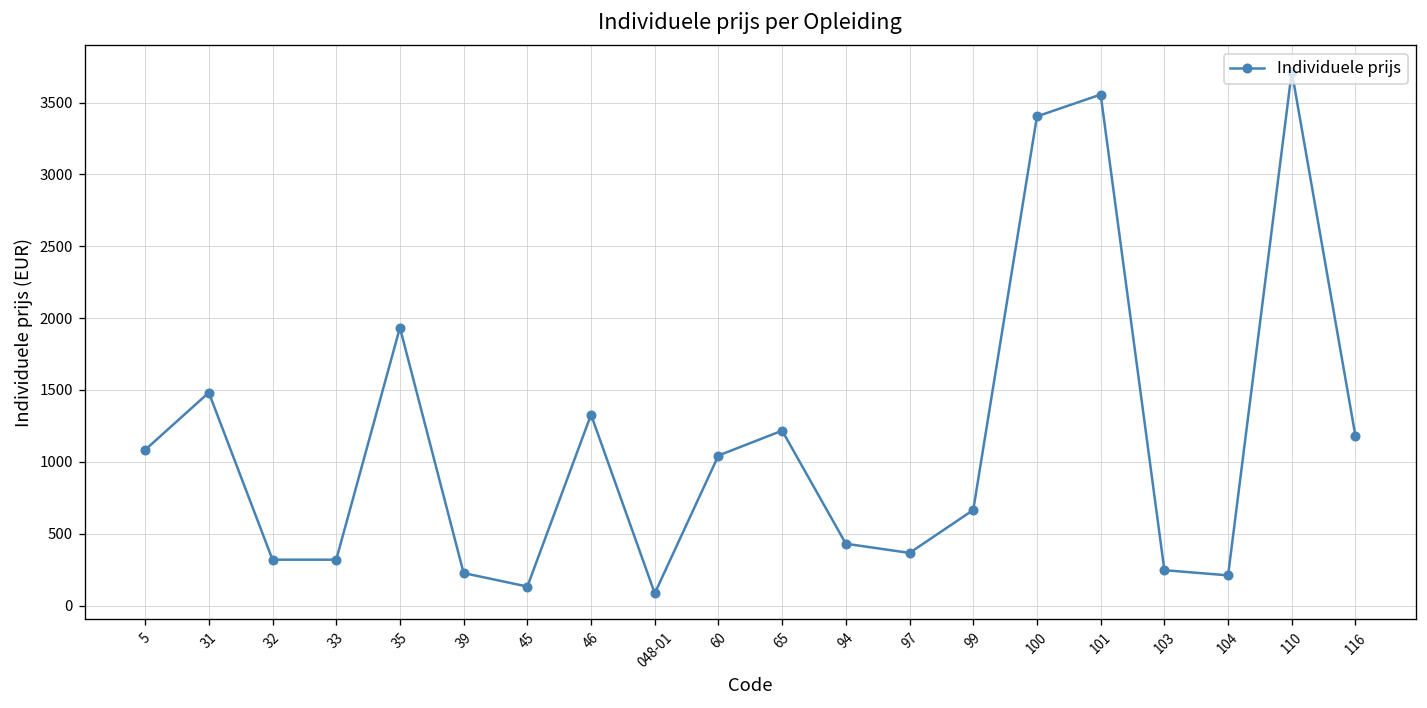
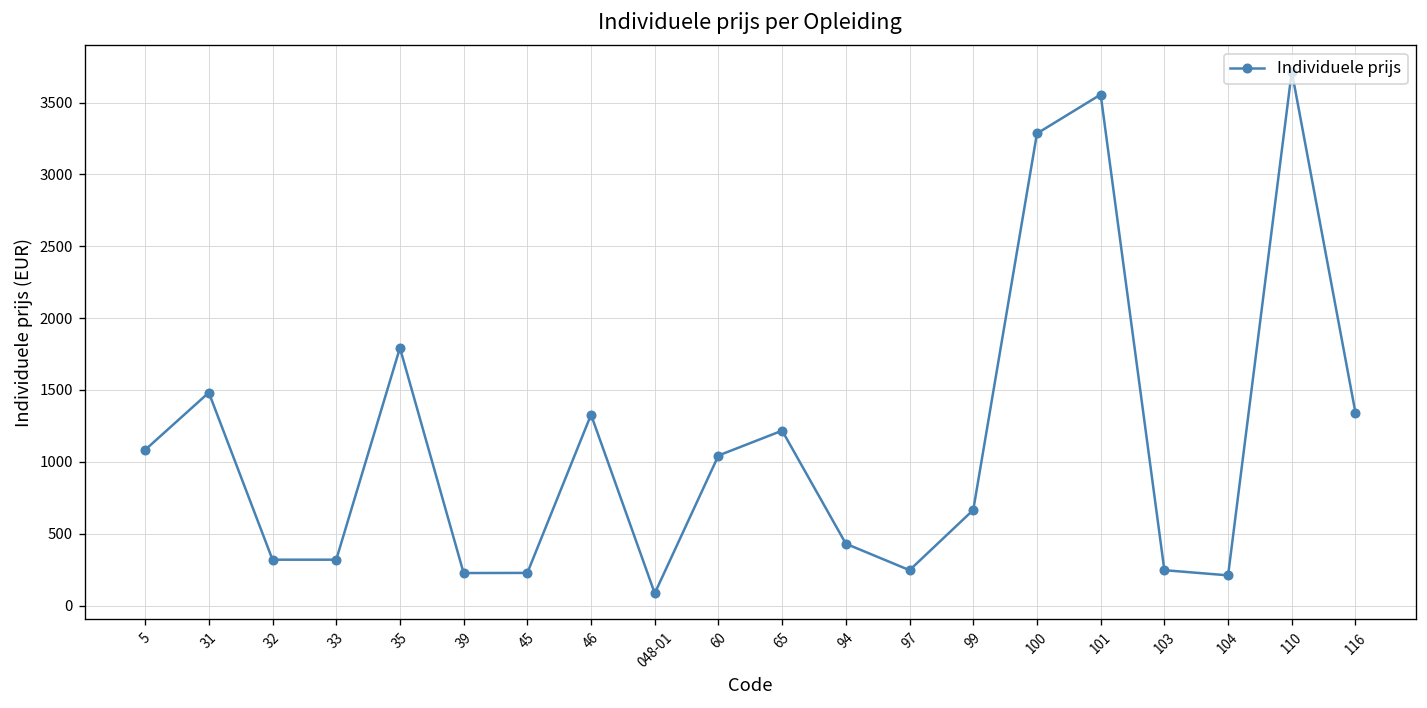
35: 1930 -> 1790
45: 130 -> 230
97: 370 -> 250
100: 3400 -> 3290
116: 1180 -> 1340
